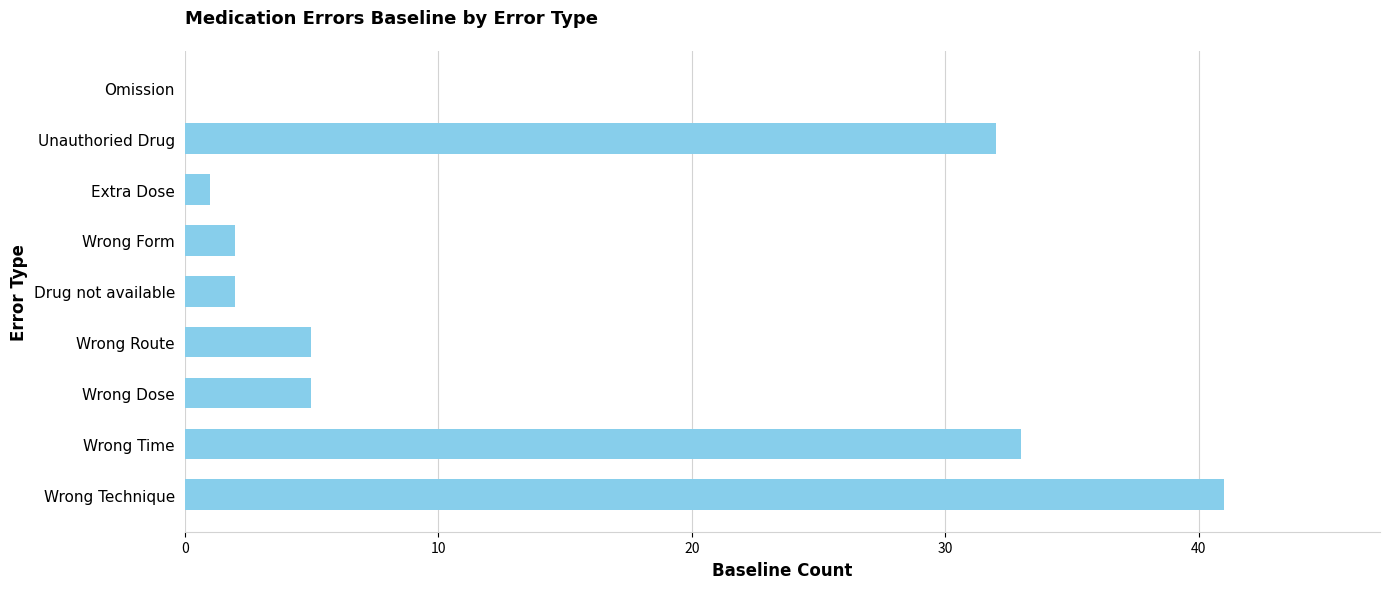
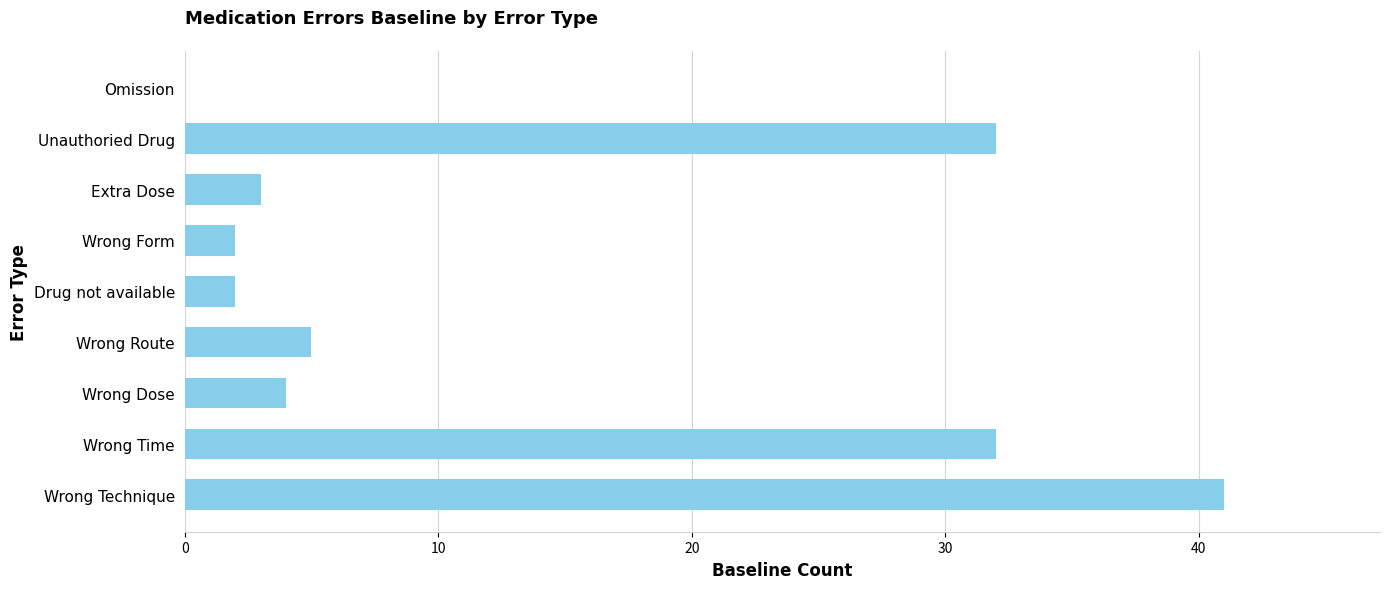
Extra Dose: 1 -> 3
Wrong Dose: 5 -> 4
Wrong Time: 33 -> 32
